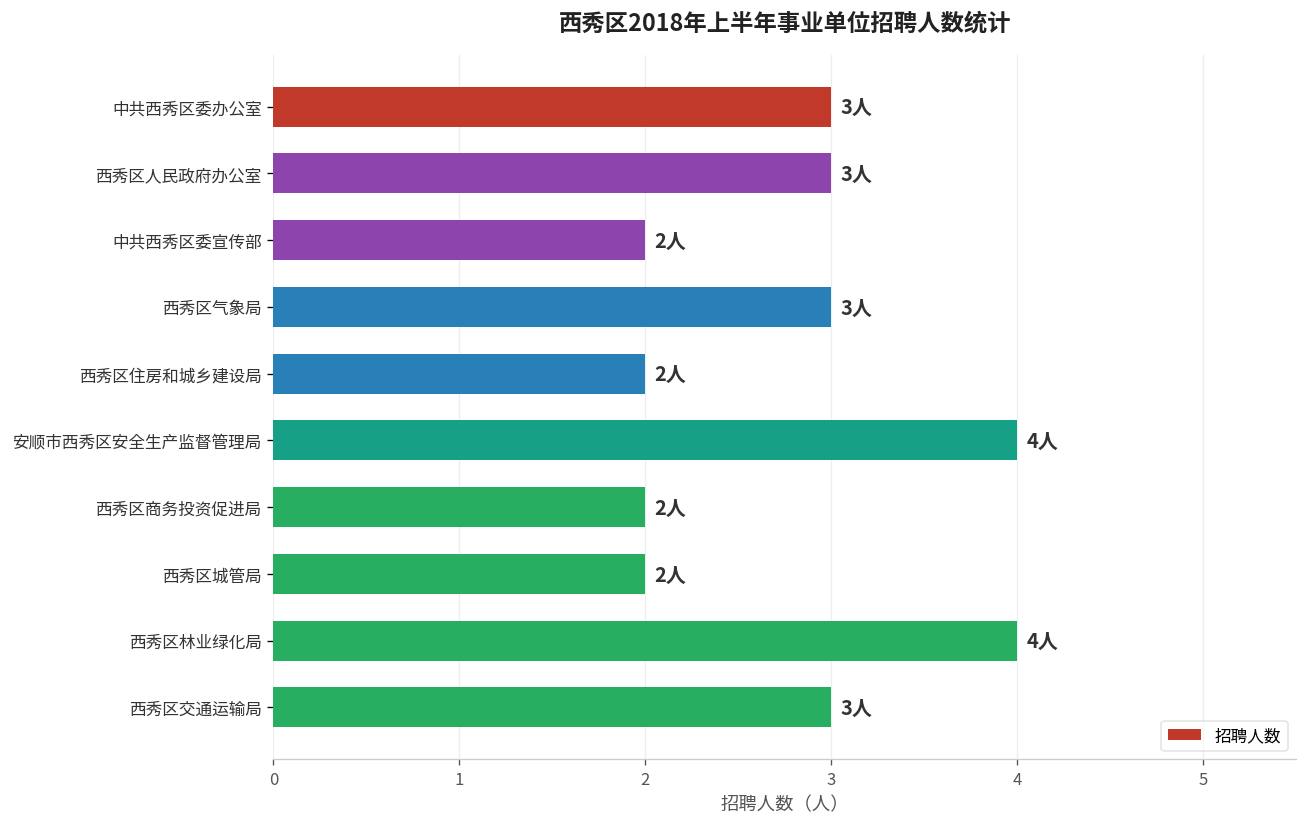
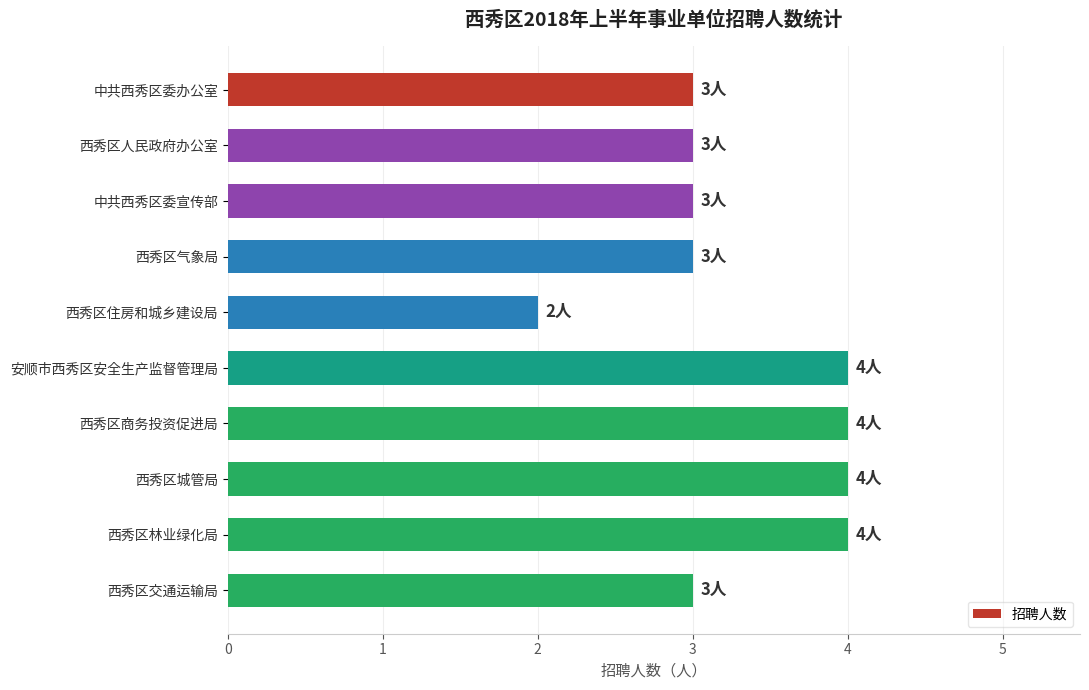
中共西秀区委宣传部: 2人 -> 3人
西秀区商务投资促进局: 2人 -> 4人
西秀区城管局: 2人 -> 4人
